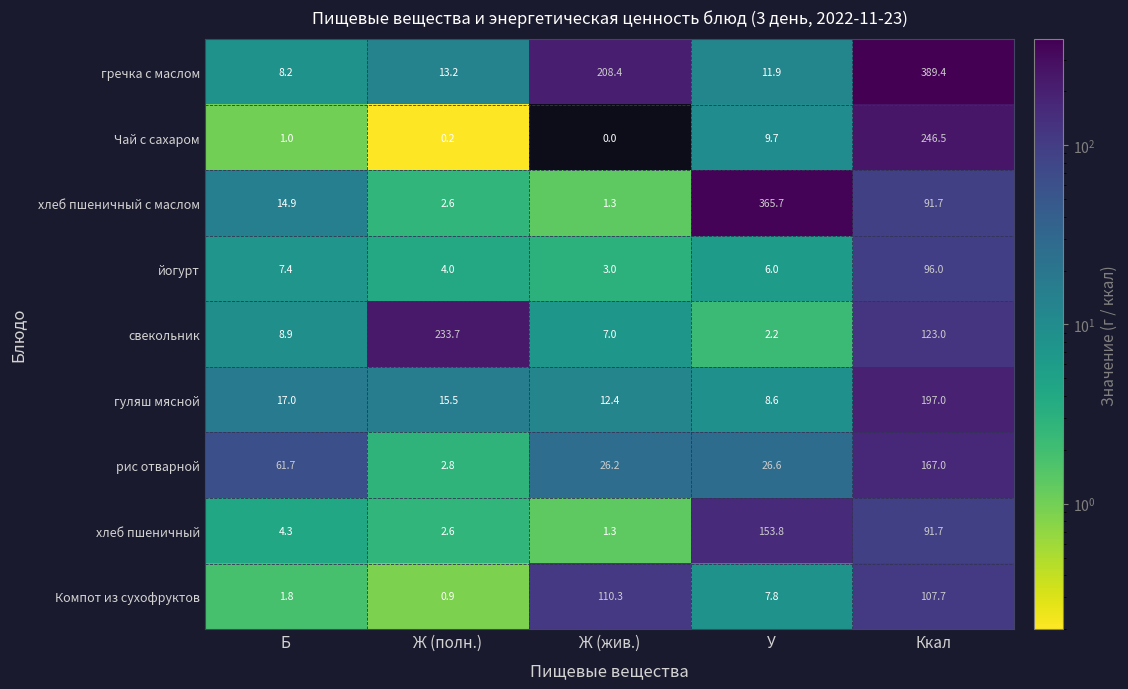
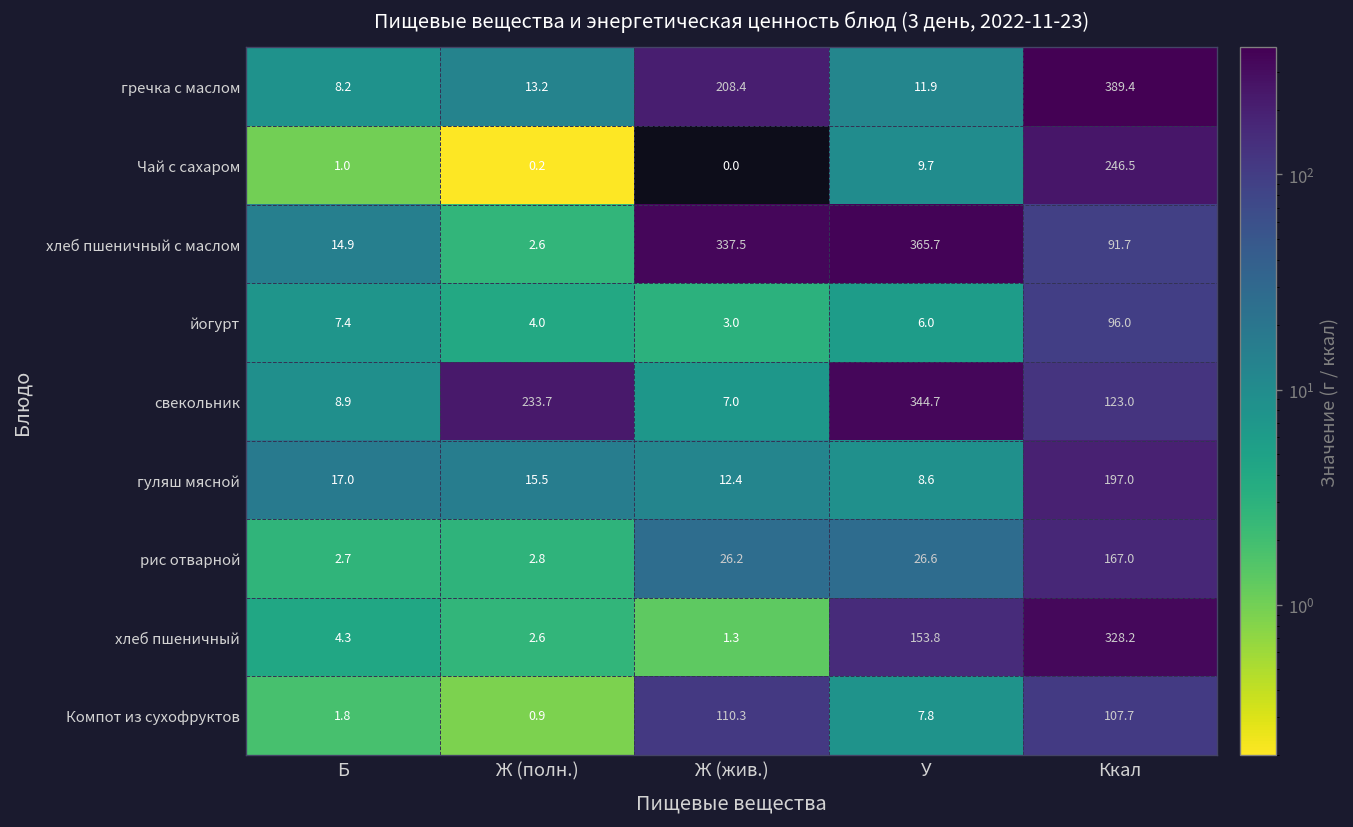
хлеб пшеничный с маслом, Ж (жив.): 1.3 -> 337.5
свекольник, У: 2.2 -> 344.7
рис отварной, Б: 61.7 -> 2.7
хлеб пшеничный, Ккал: 91.7 -> 328.2
